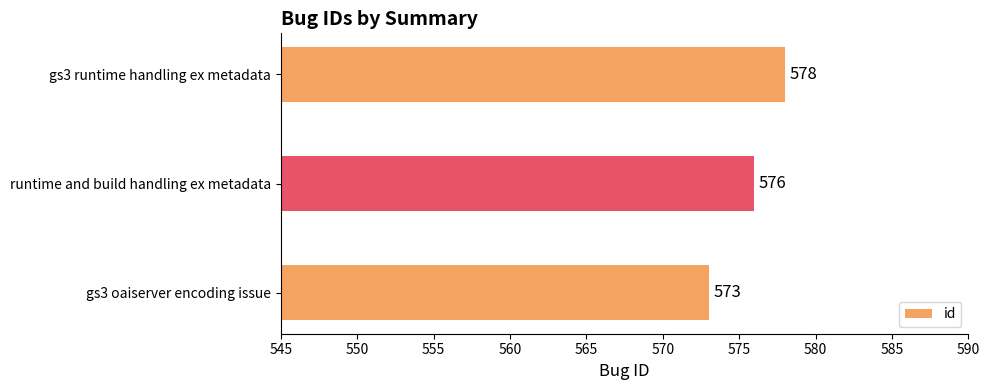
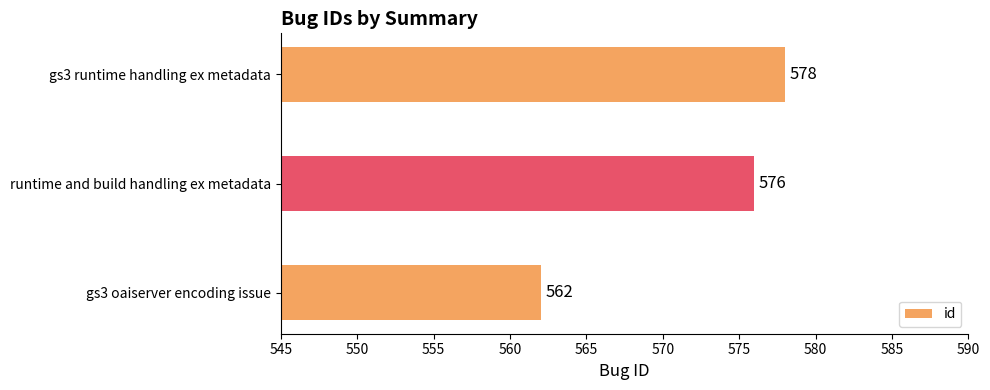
gs3 oaiserver encoding issue: 573 -> 562
